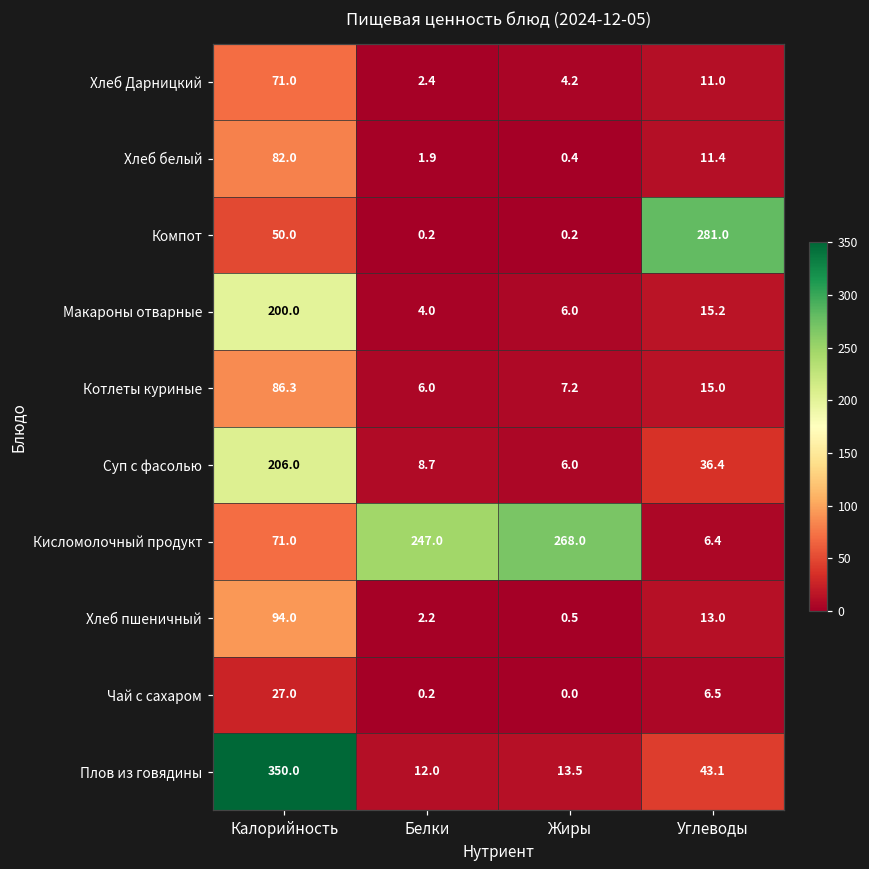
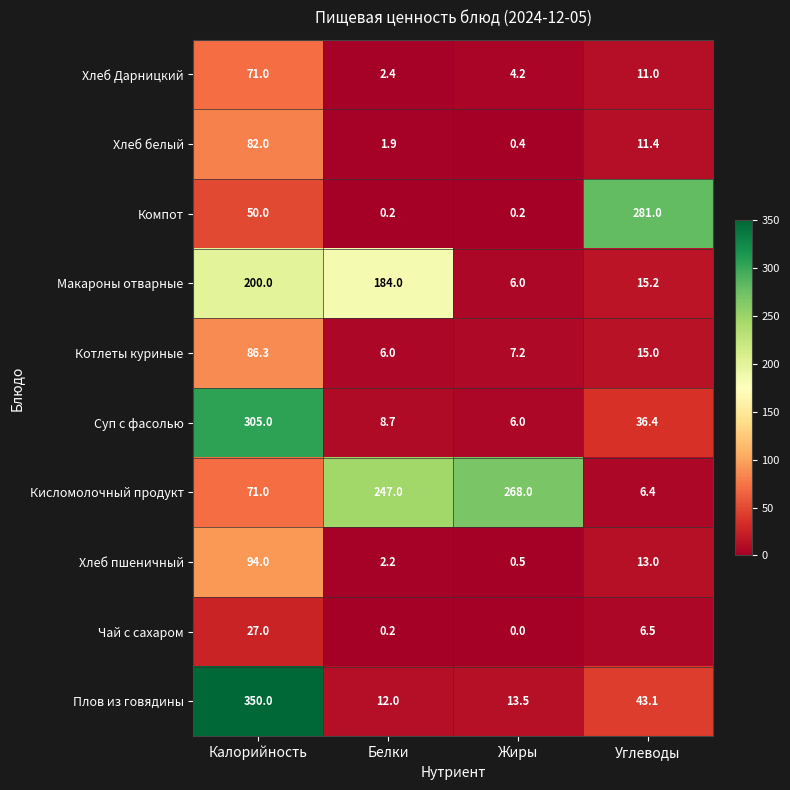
Макароны отварные, Белки: 4.0 -> 184.0
Суп с фасолью, Калорийность: 206.0 -> 305.0
